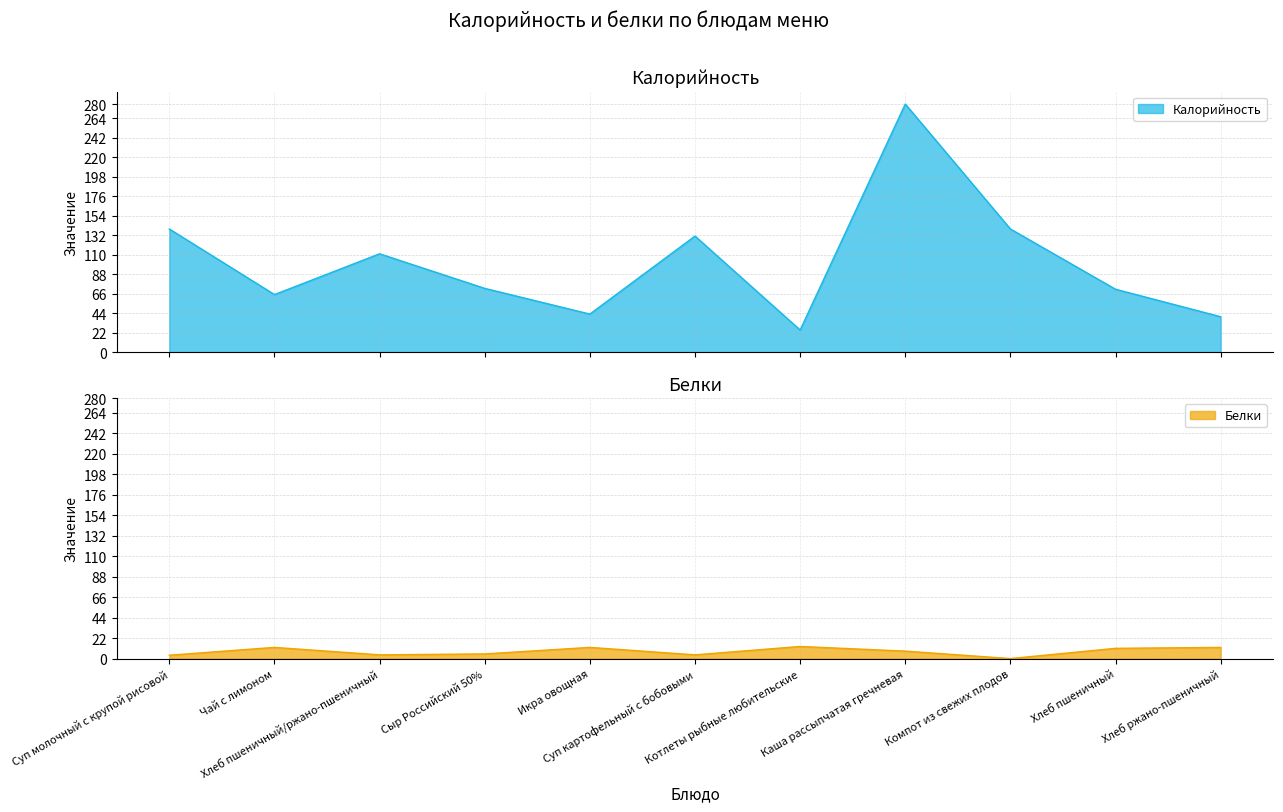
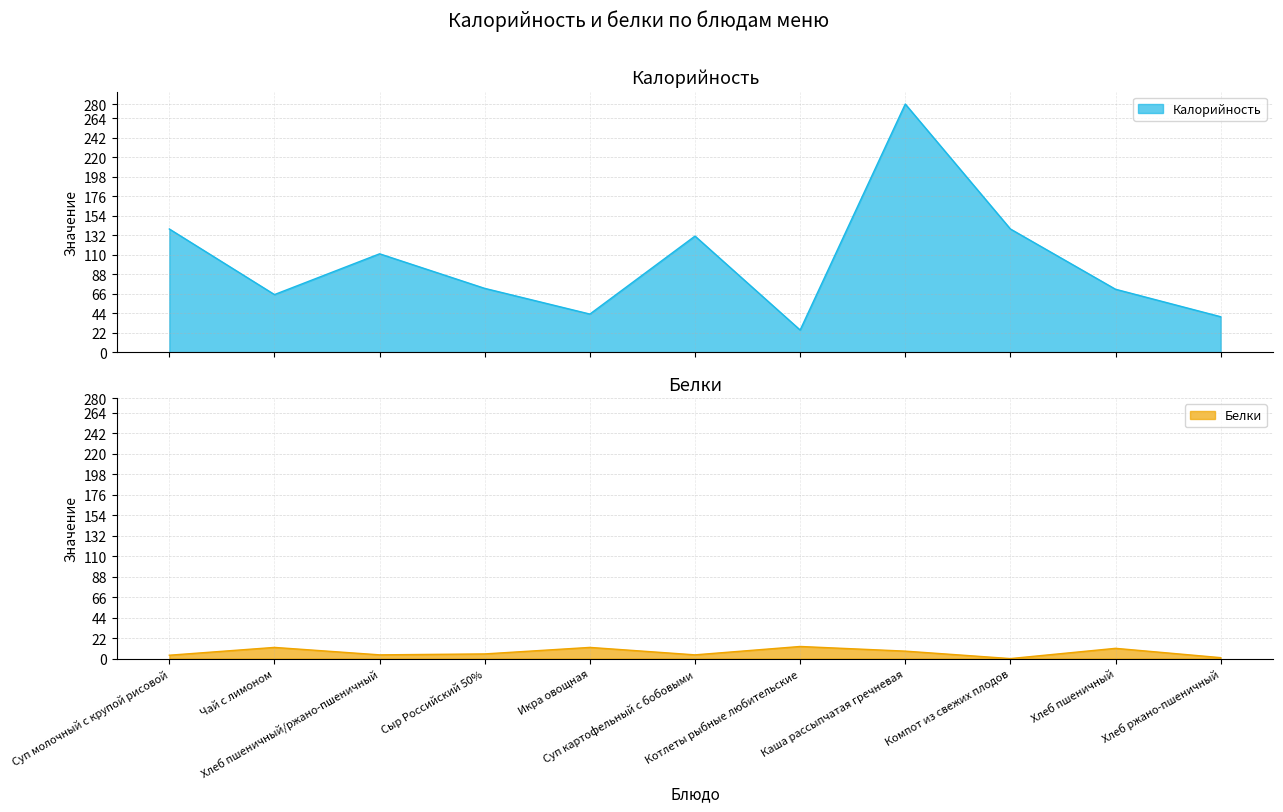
Белки, Хлеб ржано-пшеничный: 10 -> 0
